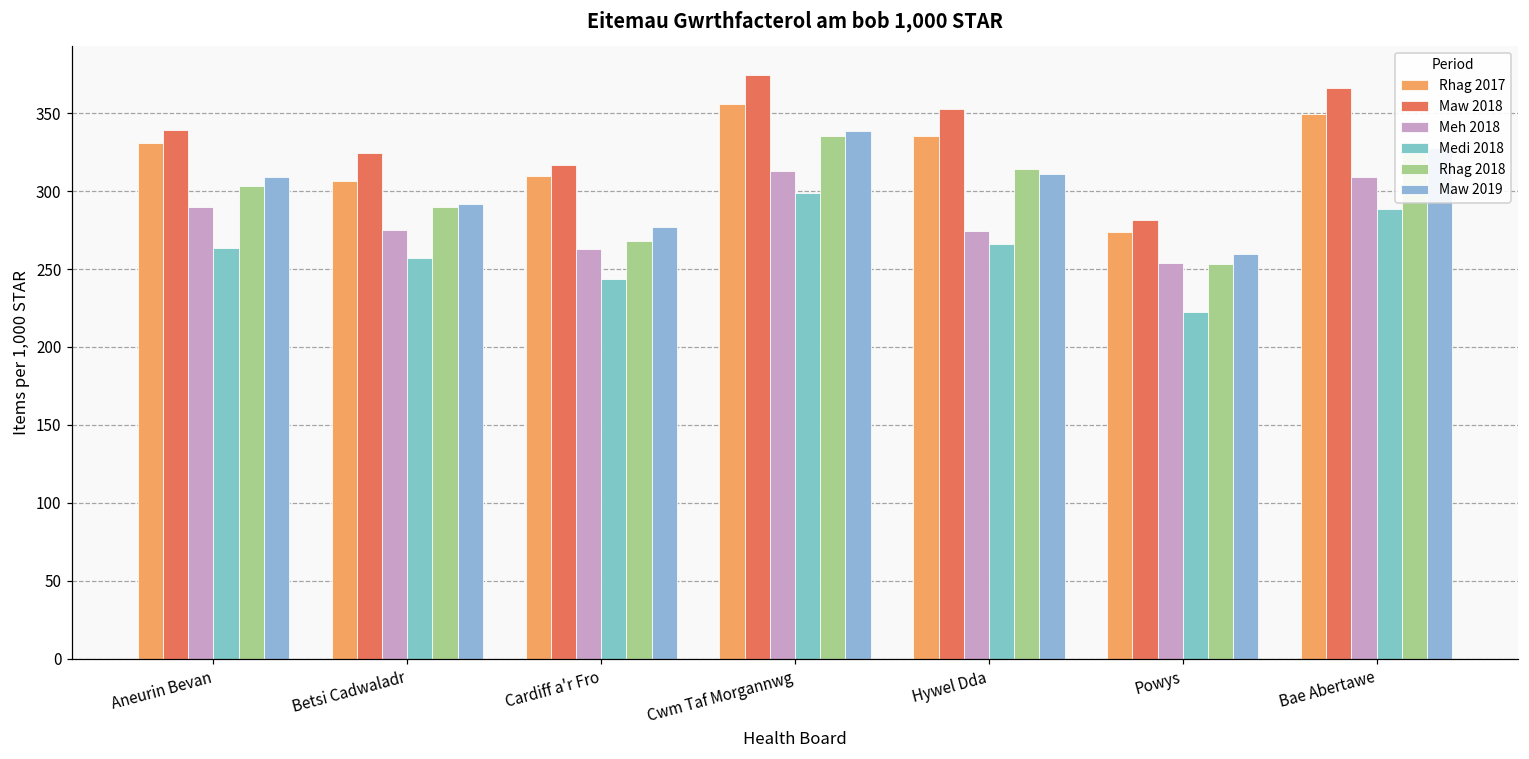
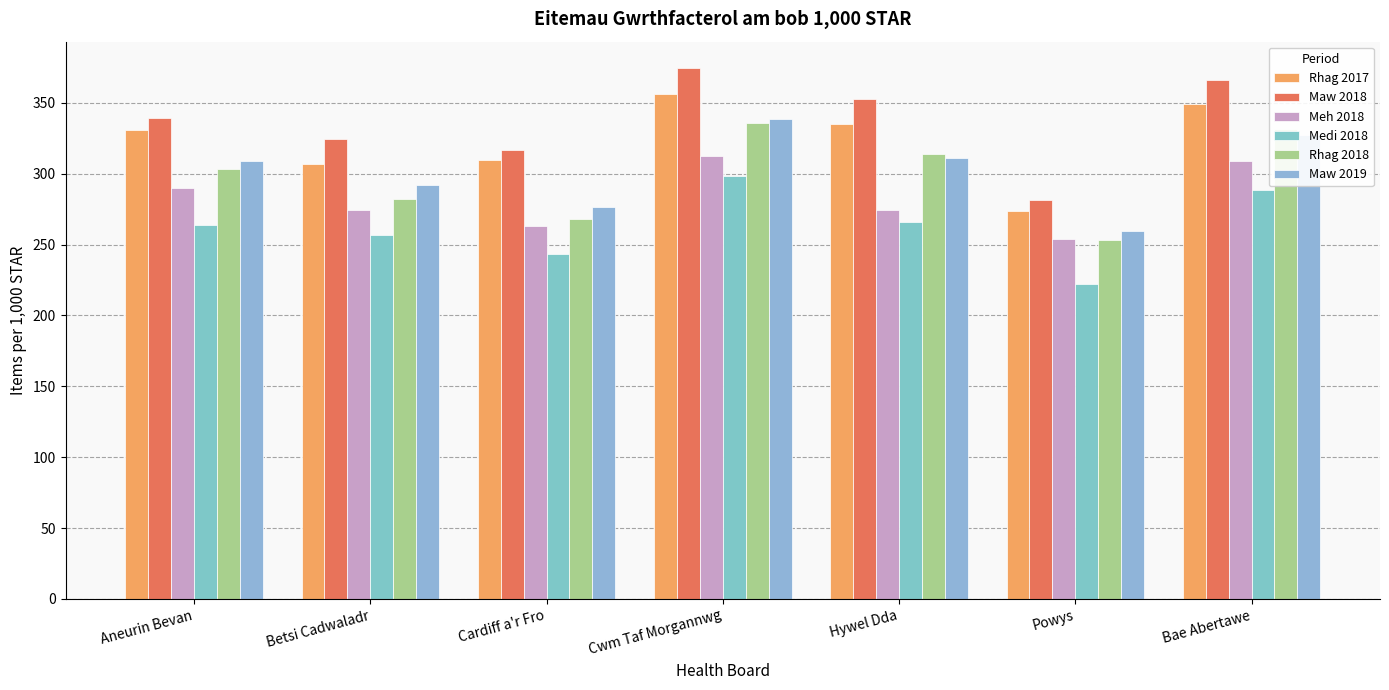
Rhag 2018, Betsi Cadwaladr: 290 -> 282
